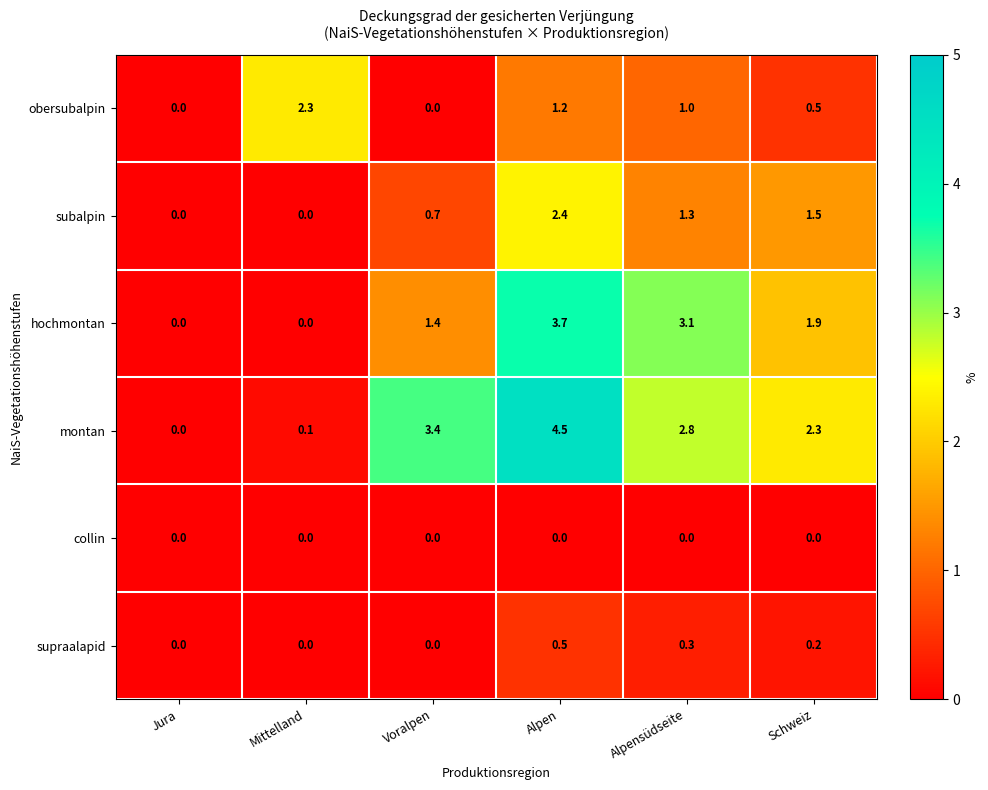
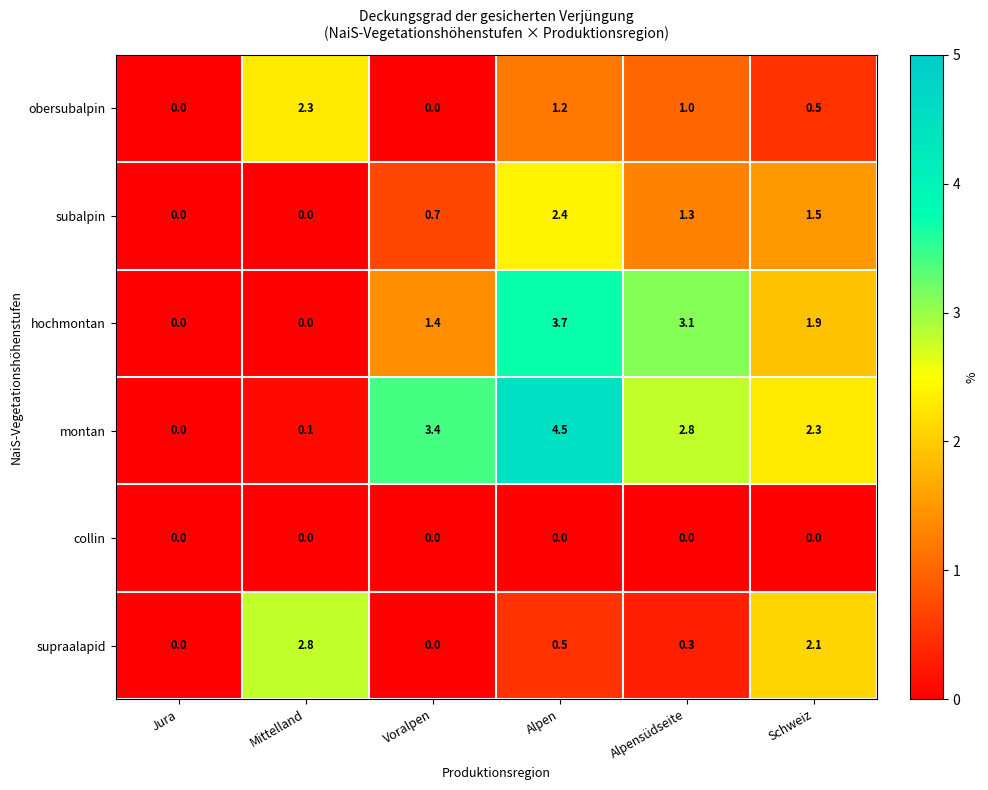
supraalapid, Mittelland: 0.0 -> 2.8
supraalapid, Schweiz: 0.2 -> 2.1
